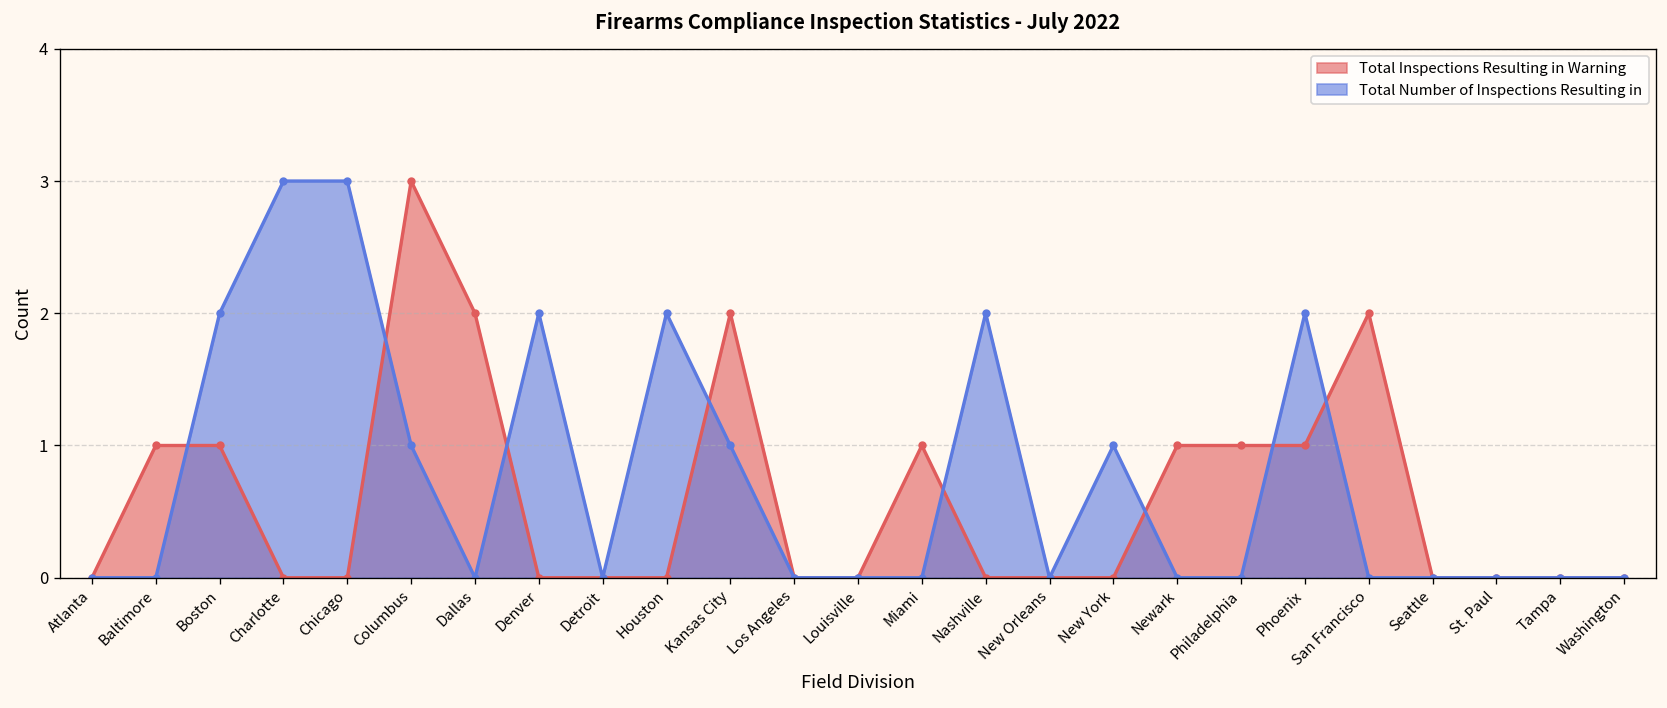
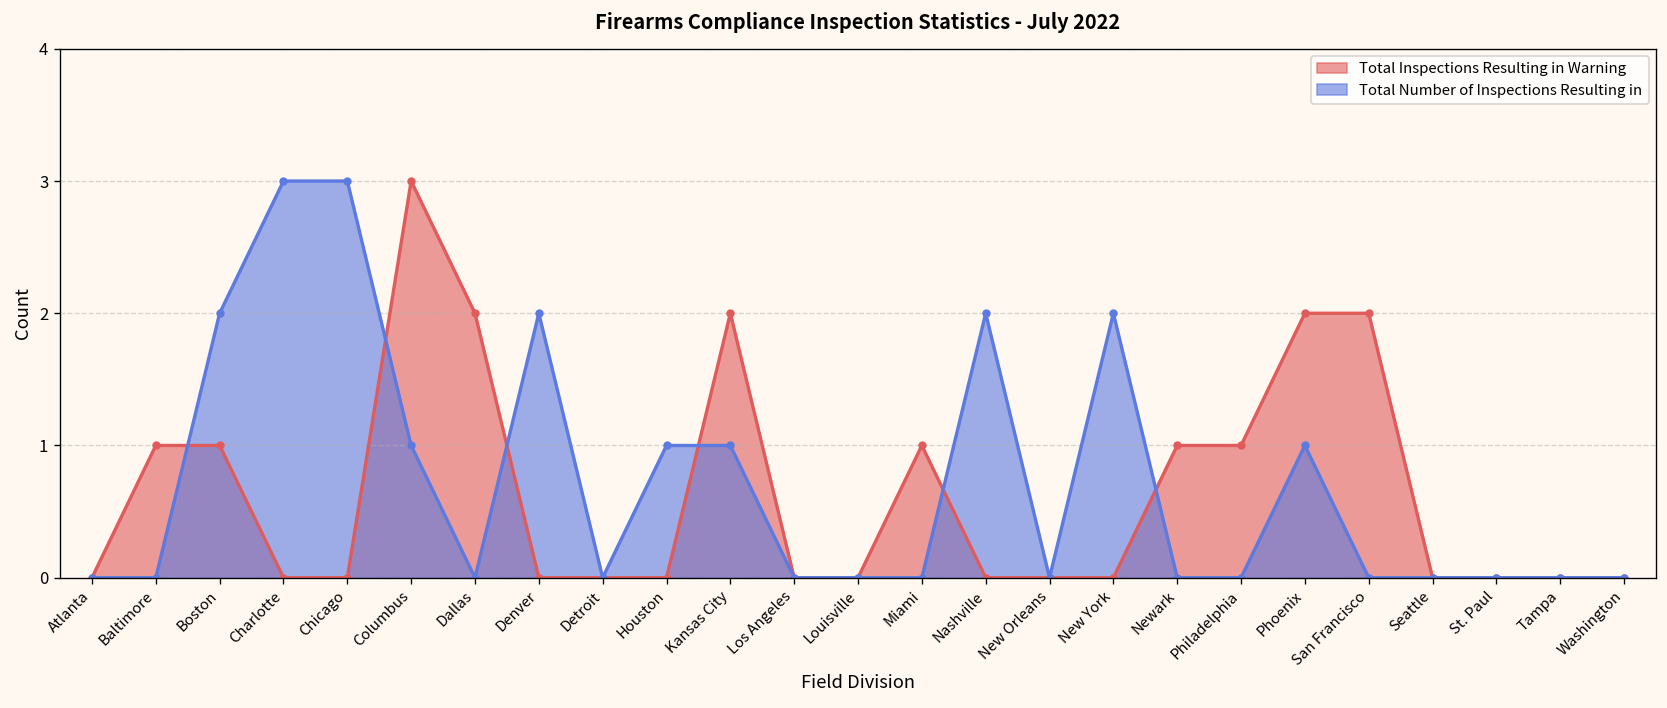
Total Number of Inspections Resulting in, Houston: 2 -> 1
Total Number of Inspections Resulting in, New York: 1 -> 2
Total Inspections Resulting in Warning, Phoenix: 1 -> 2
Total Number of Inspections Resulting in, Phoenix: 2 -> 1
